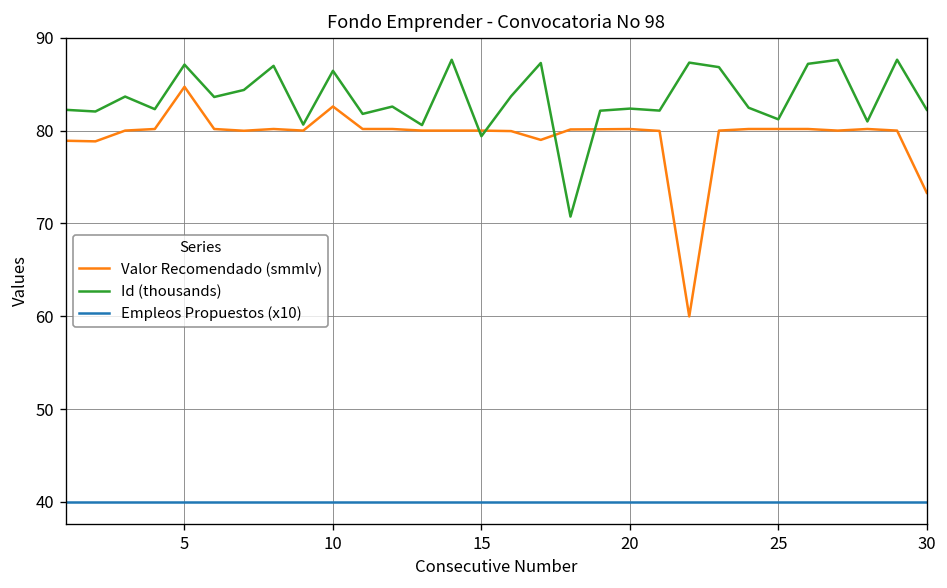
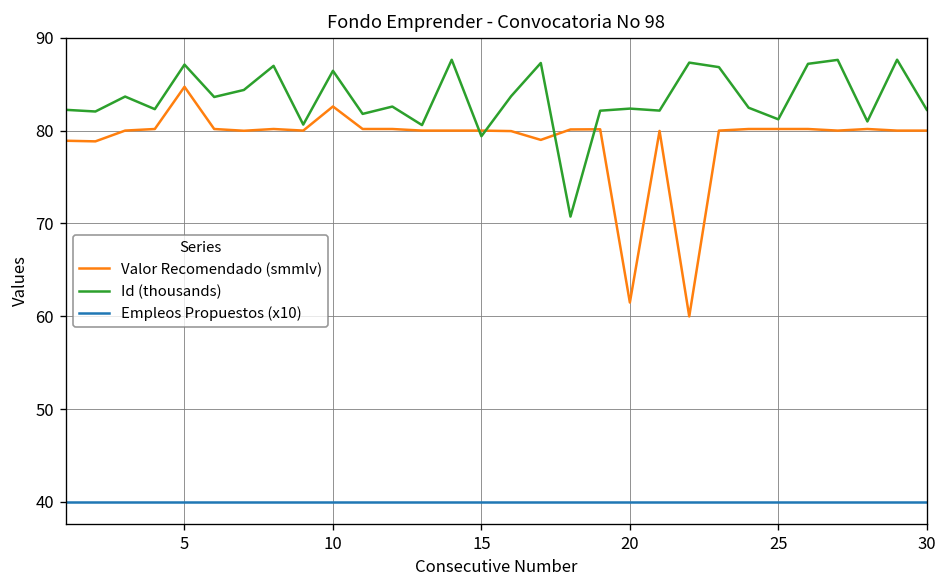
Valor Recomendado (smmlv), 20: 80 -> 61
Valor Recomendado (smmlv), 30: 73 -> 80
